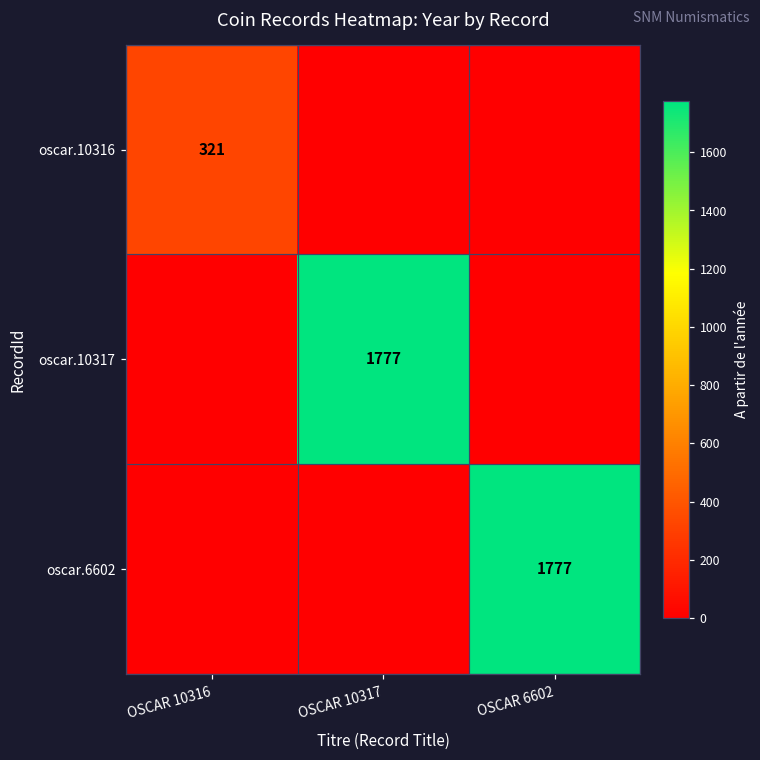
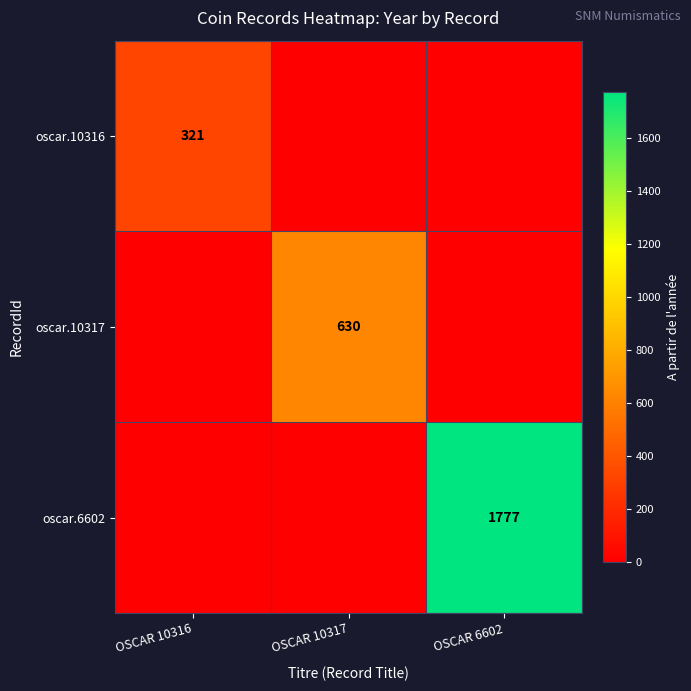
oscar.10317, OSCAR 10317: 1777 -> 630
